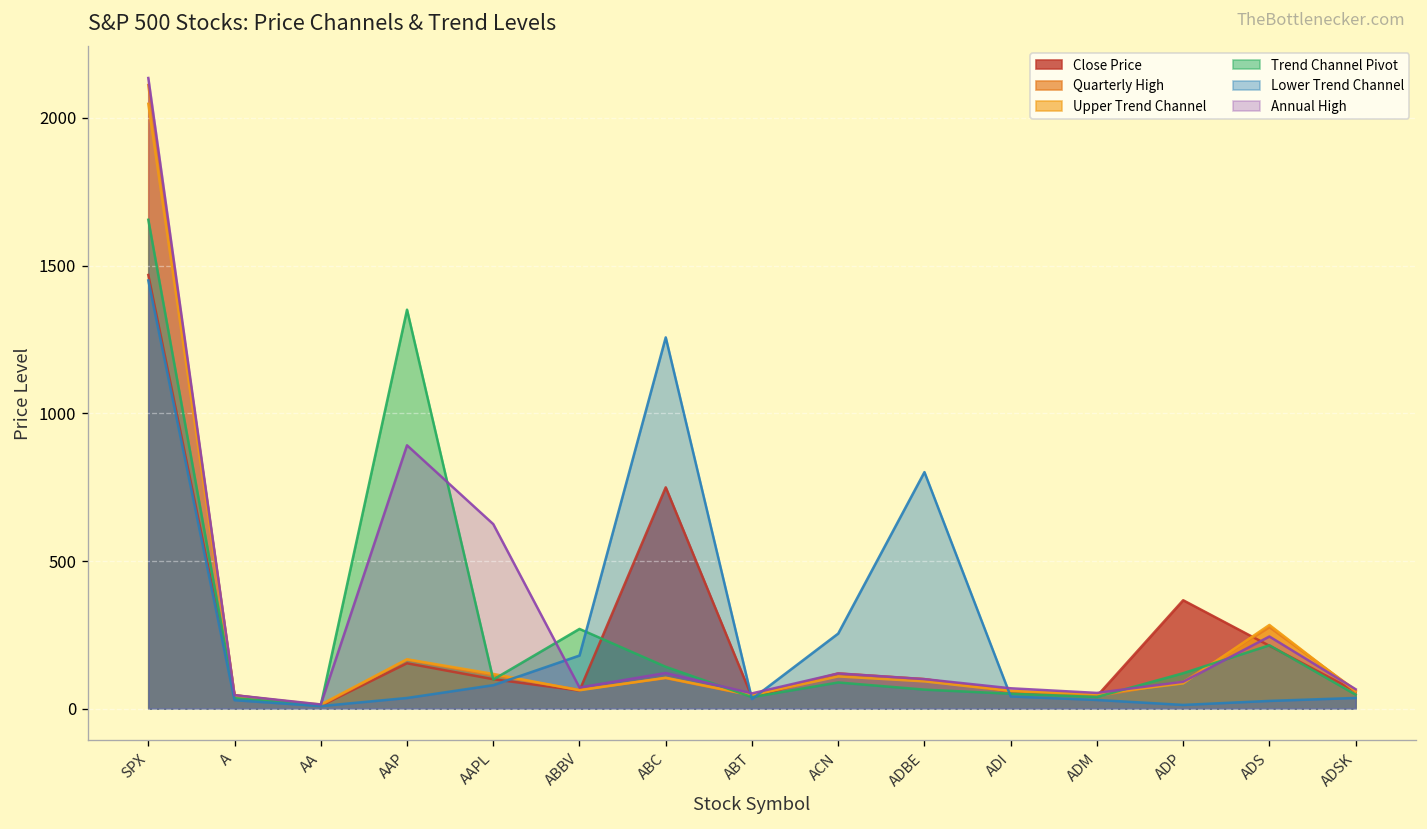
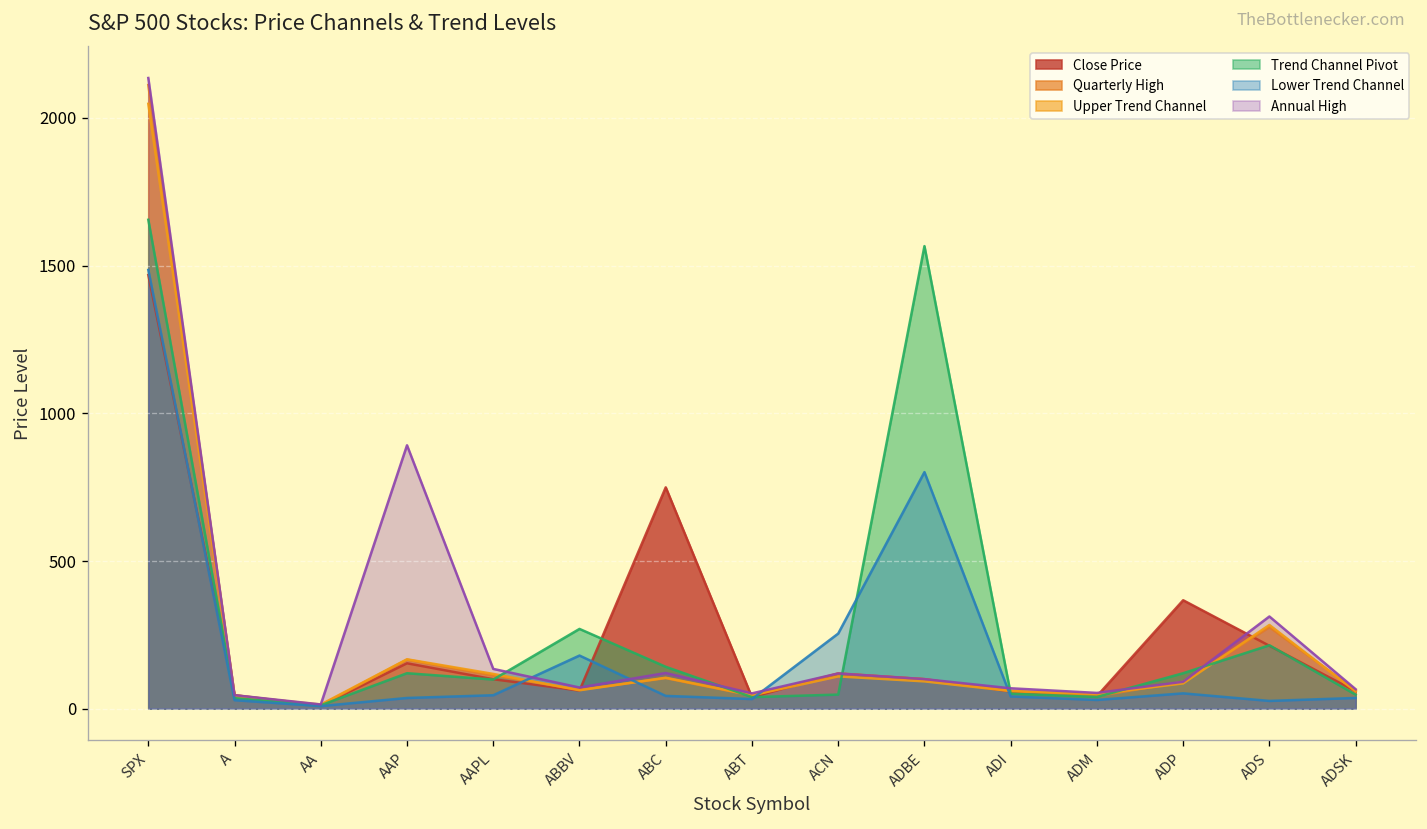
Lower Trend Channel, SPX: 1450 -> 1490
Trend Channel Pivot, AAP: 1350 -> 120
Lower Trend Channel, AAPL: 80 -> 50
Annual High, AAPL: 620 -> 130
Lower Trend Channel, ABC: 1260 -> 40
Trend Channel Pivot, ACN: 90 -> 50
Trend Channel Pivot, ADBE: 60 -> 1570
Lower Trend Channel, ADP: 10 -> 50
Annual High, ADS: 240 -> 310
